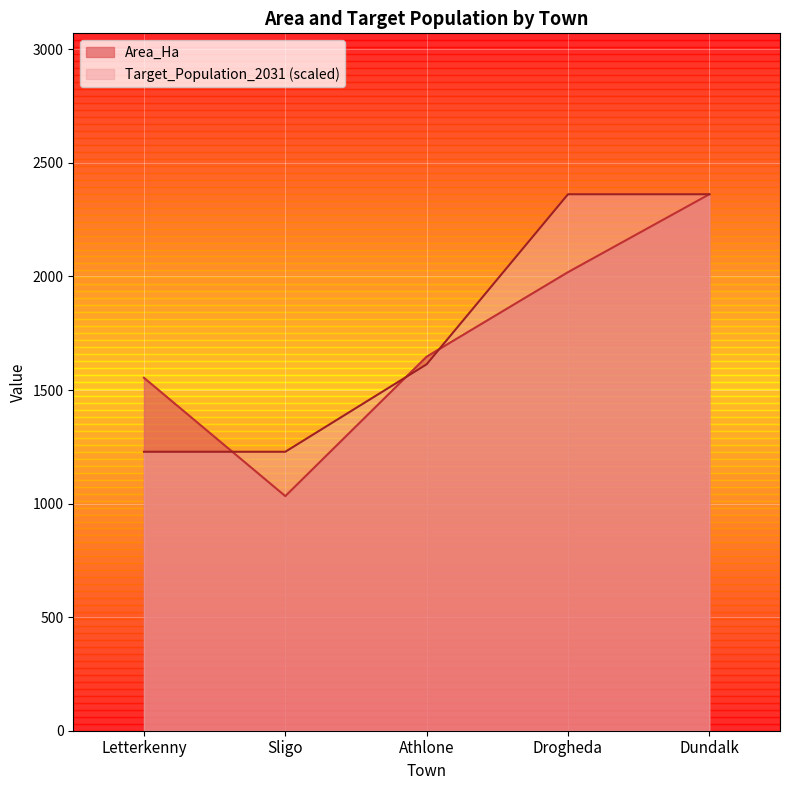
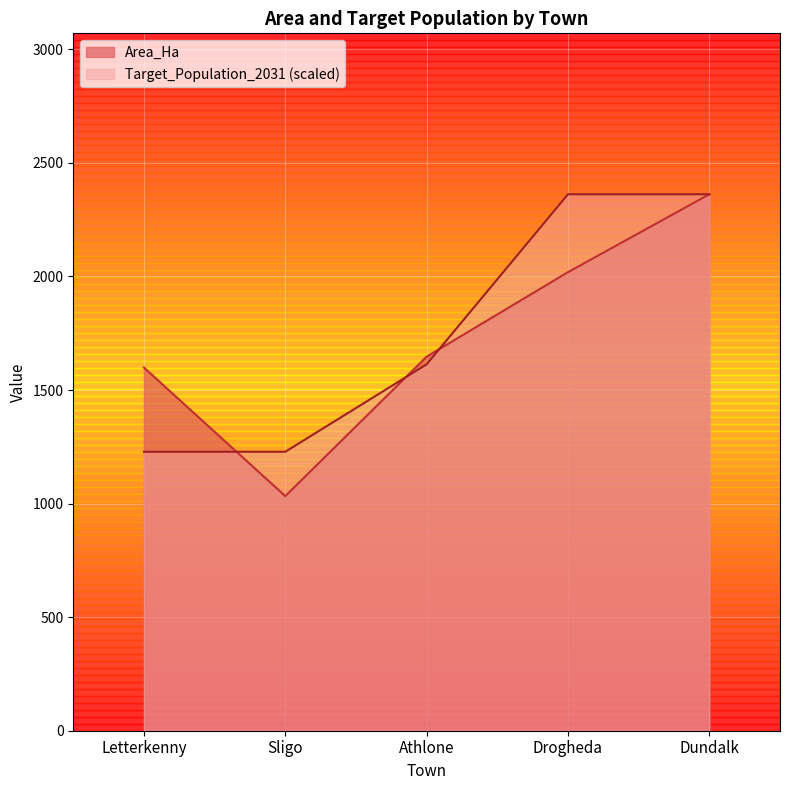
Area_Ha, Letterkenny: 1550 -> 1600
